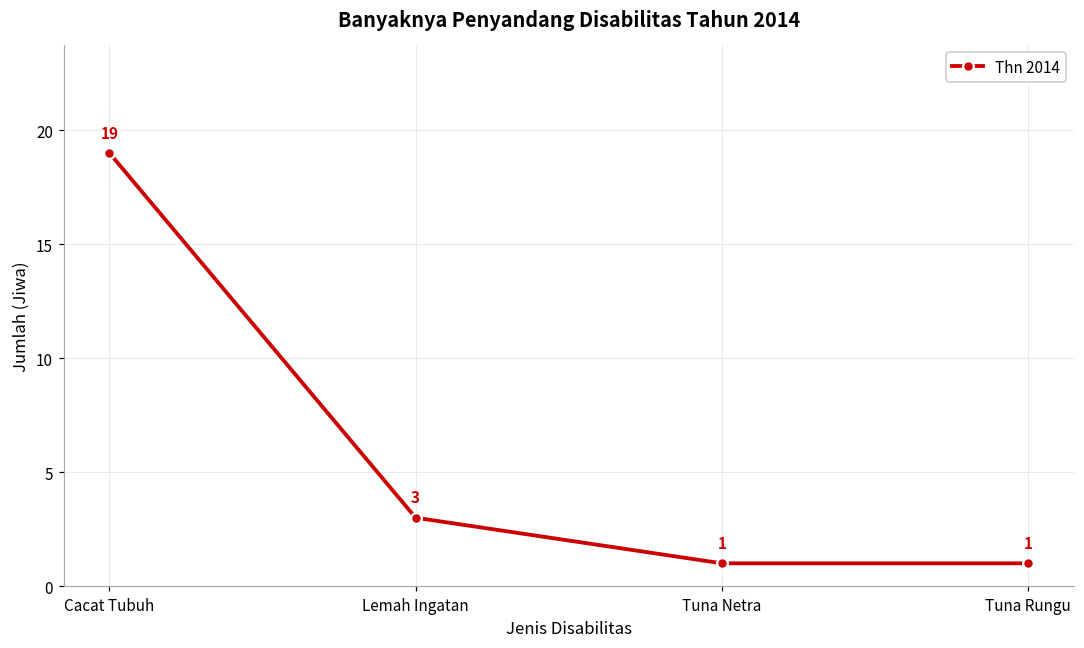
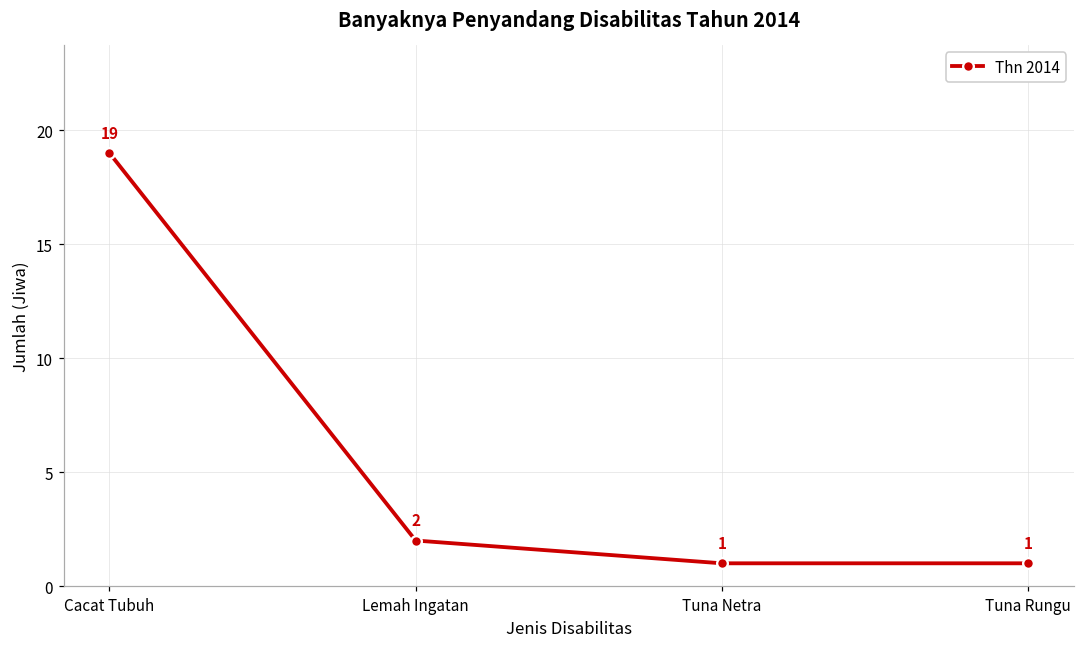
Lemah Ingatan: 3 -> 2
